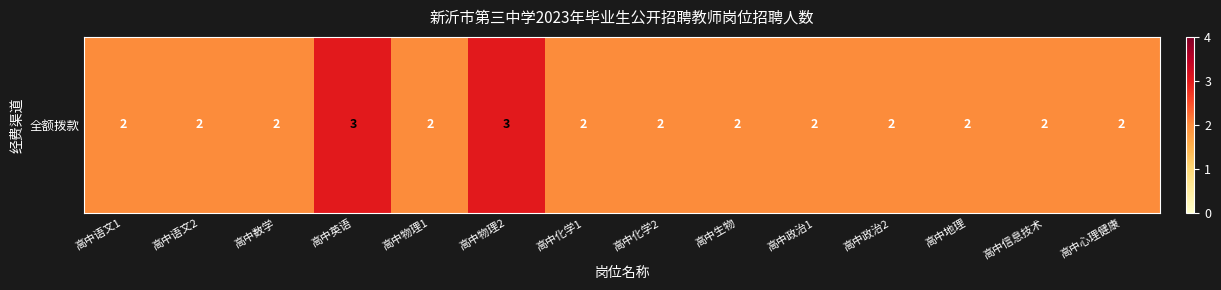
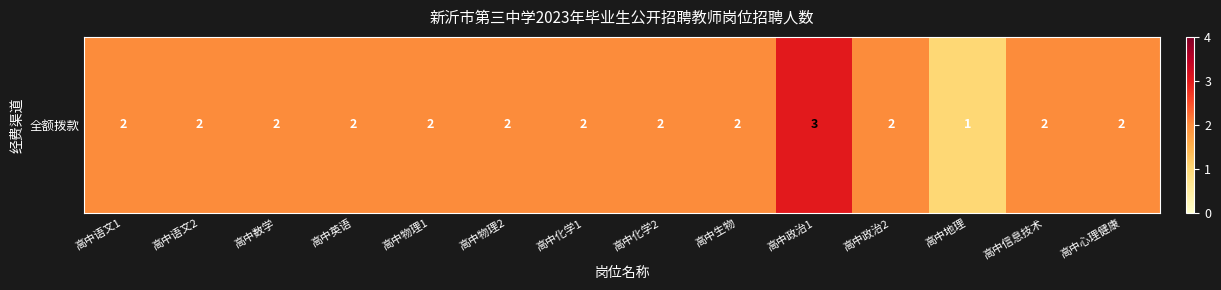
全额拨款, 高中英语: 3 -> 2
全额拨款, 高中物理2: 3 -> 2
全额拨款, 高中政治1: 2 -> 3
全额拨款, 高中地理: 2 -> 1
